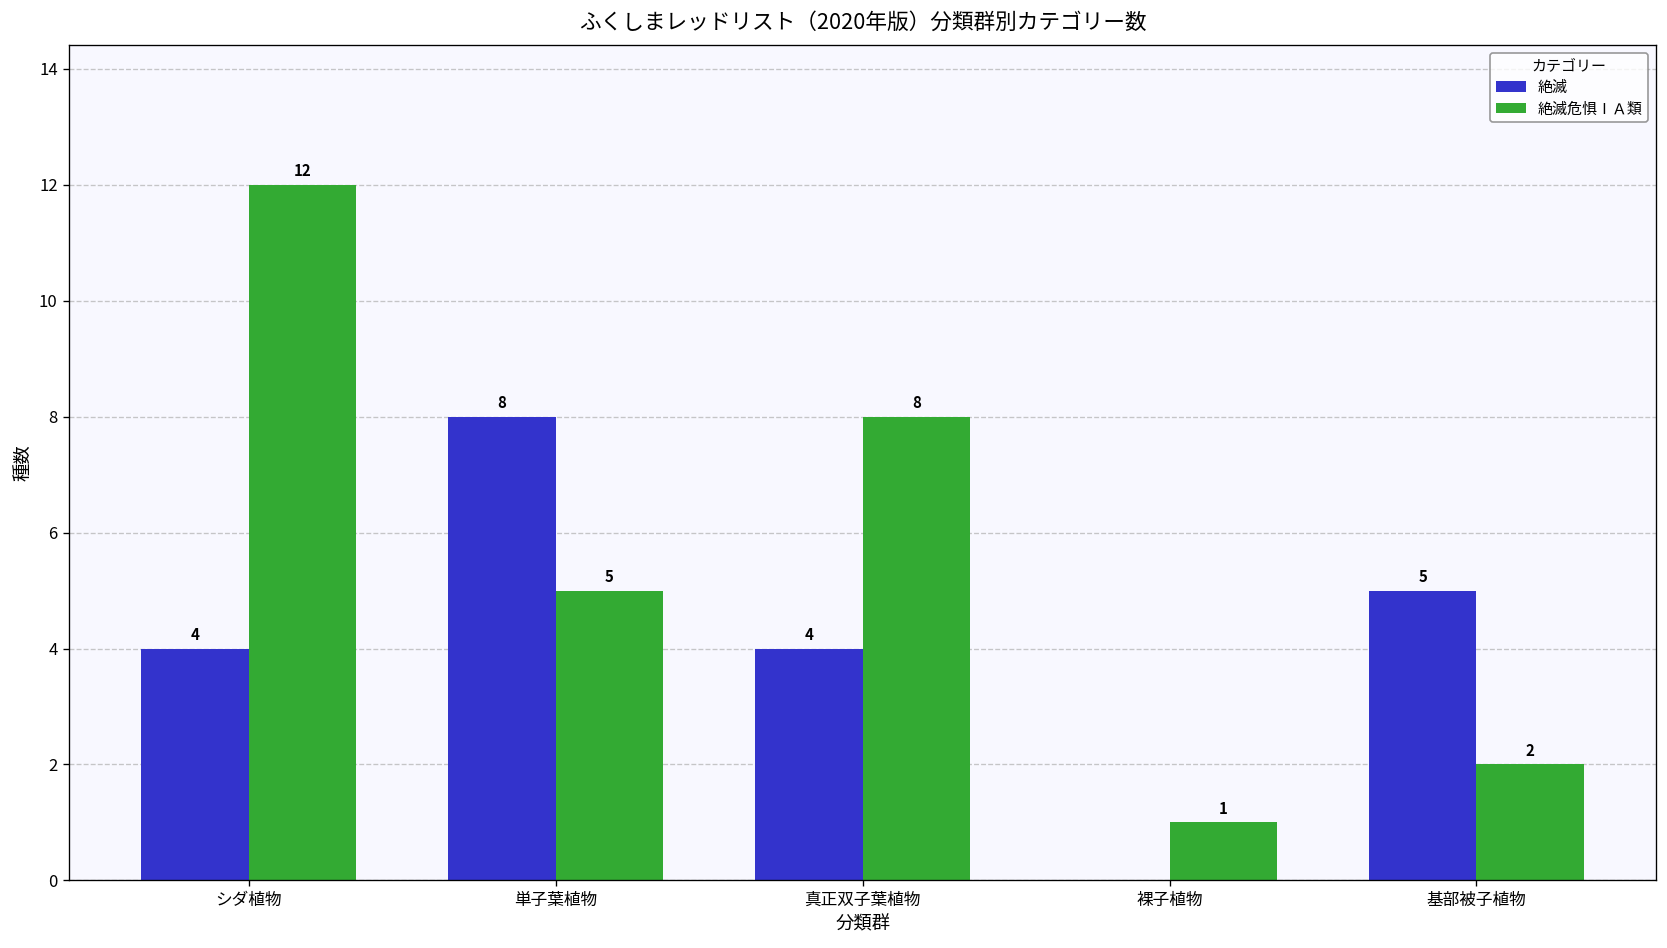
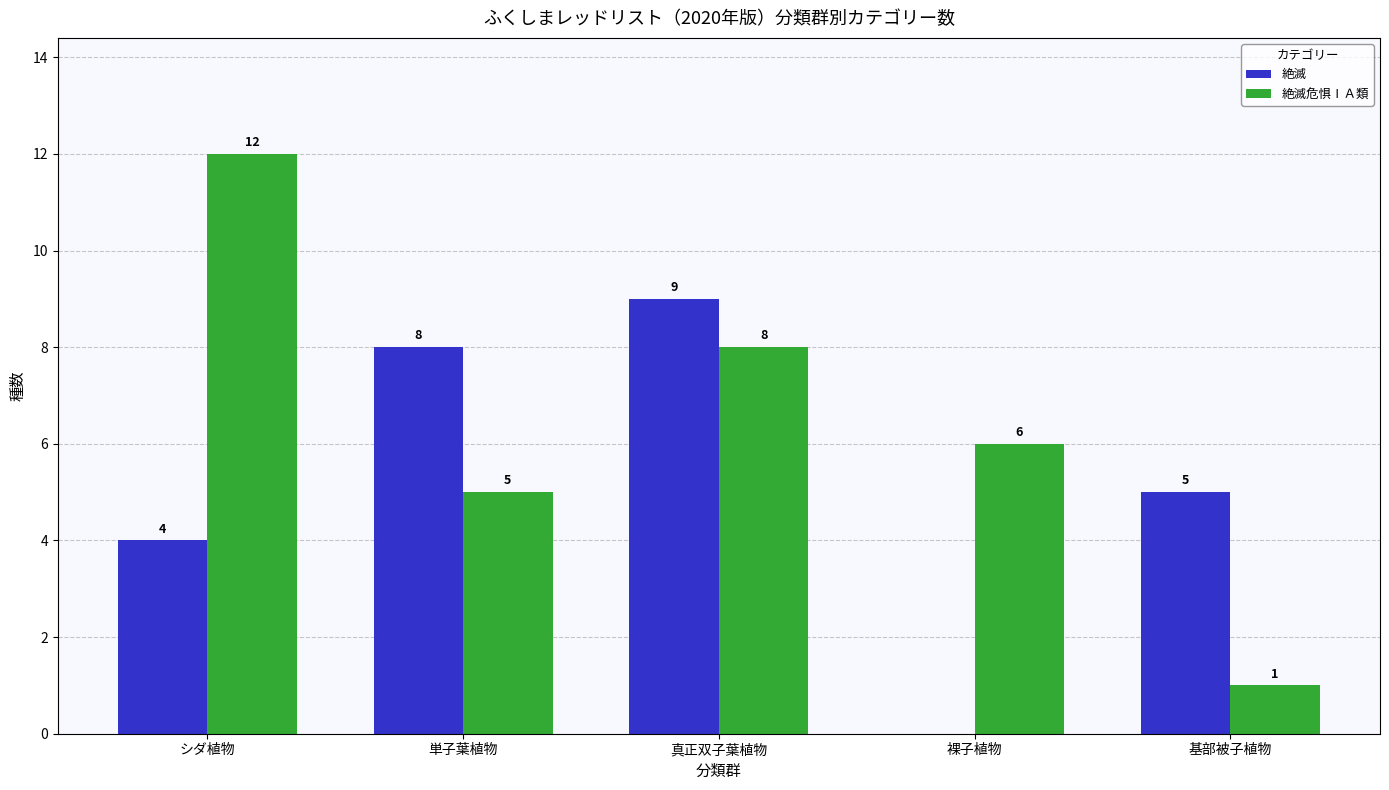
絶滅, 真正双子葉植物: 4 -> 9
絶滅危惧ⅠＡ類, 裸子植物: 1 -> 6
絶滅危惧ⅠＡ類, 基部被子植物: 2 -> 1
